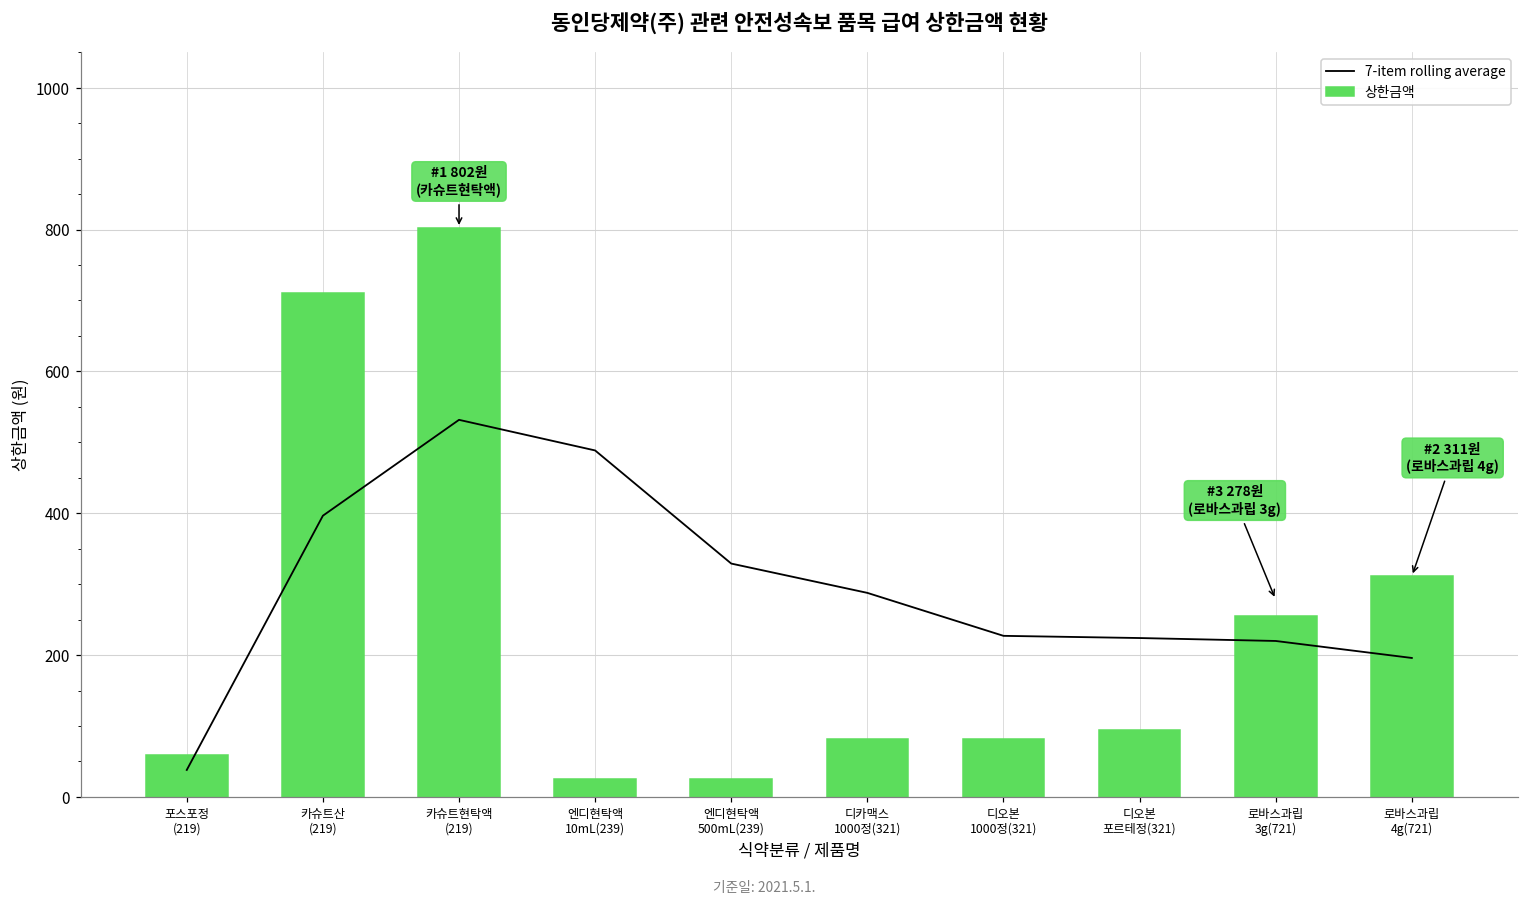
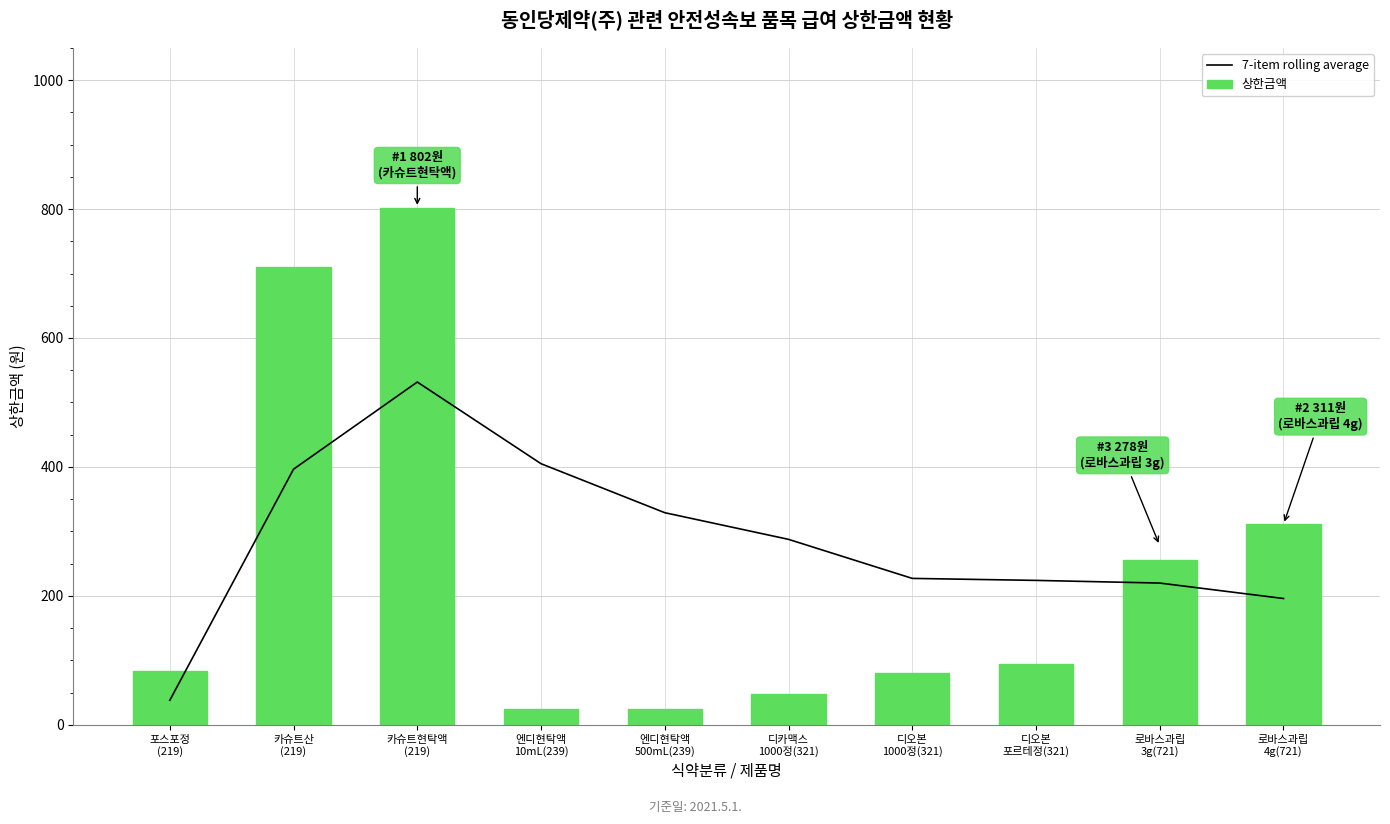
상한금액, 포스포정 (219): 60 -> 80
7-item rolling average, 엔디현탁액 10mL(239): 490 -> 410
상한금액, 디카맥스 1000정(321): 80 -> 50
